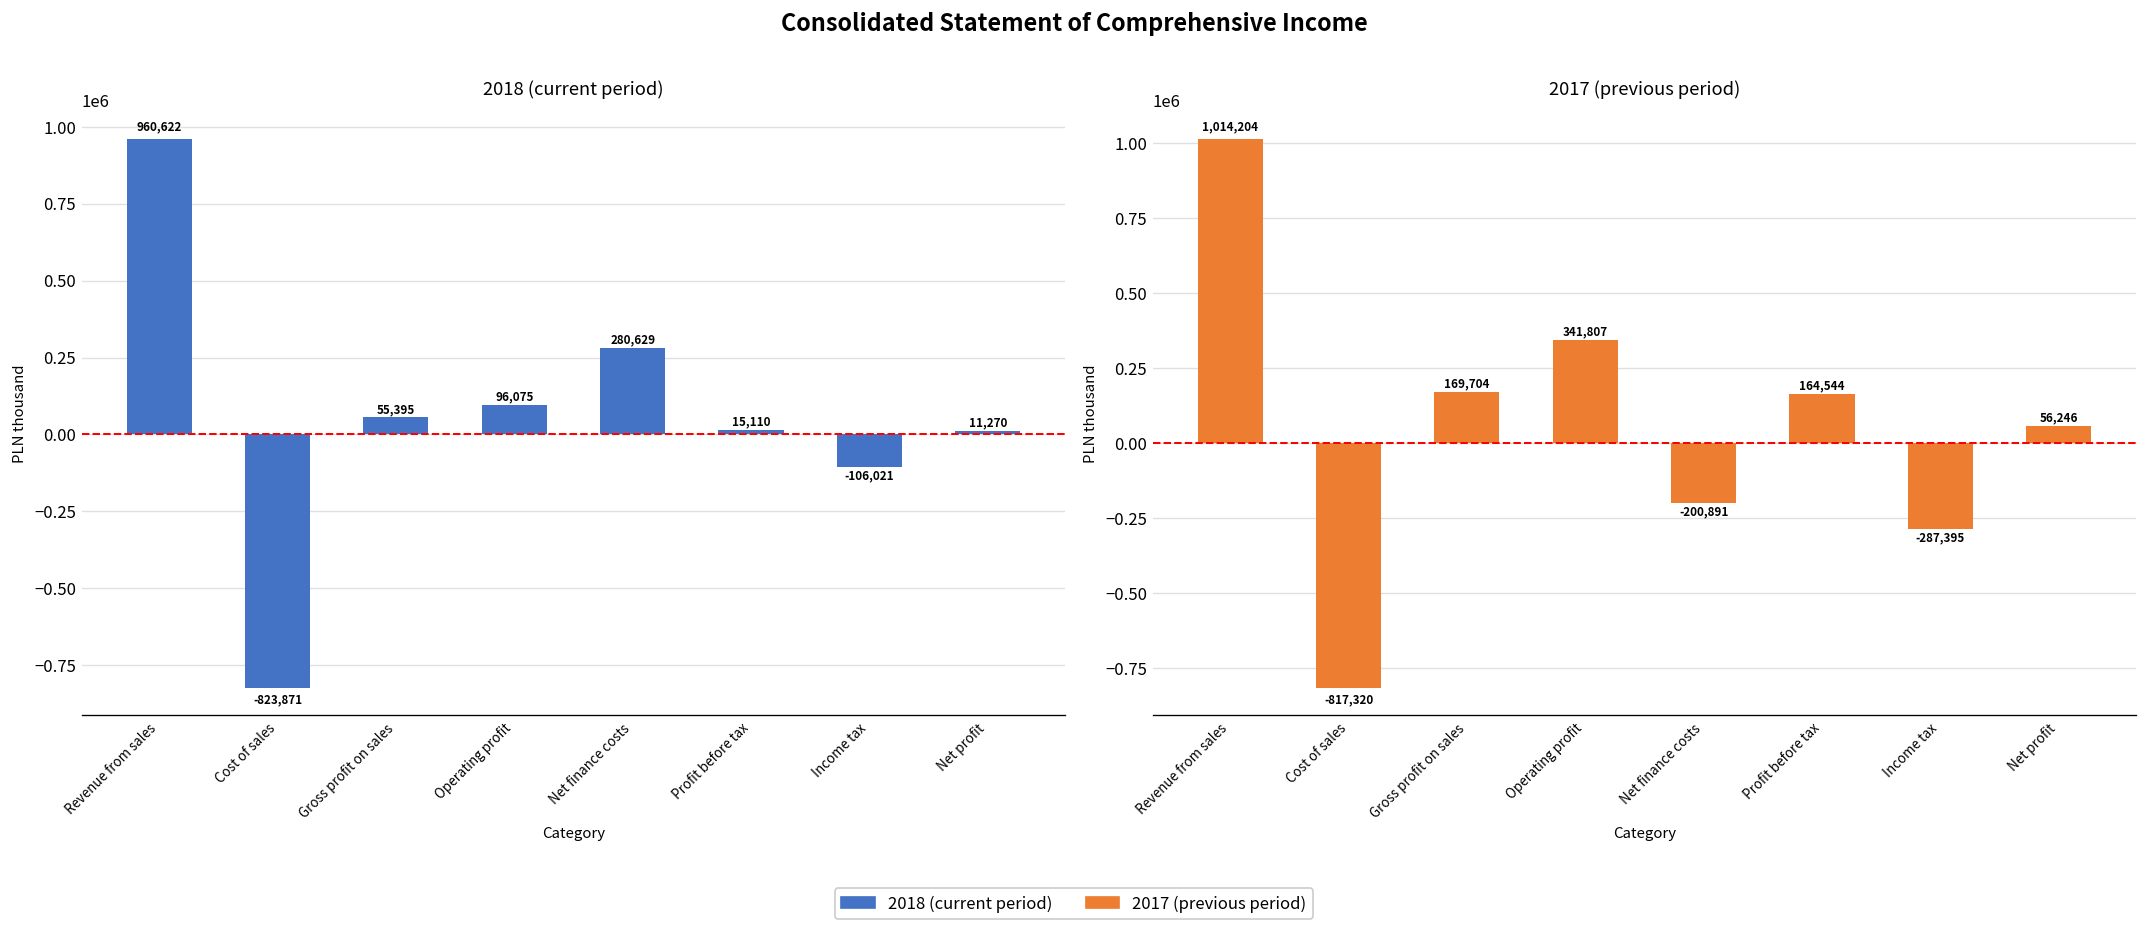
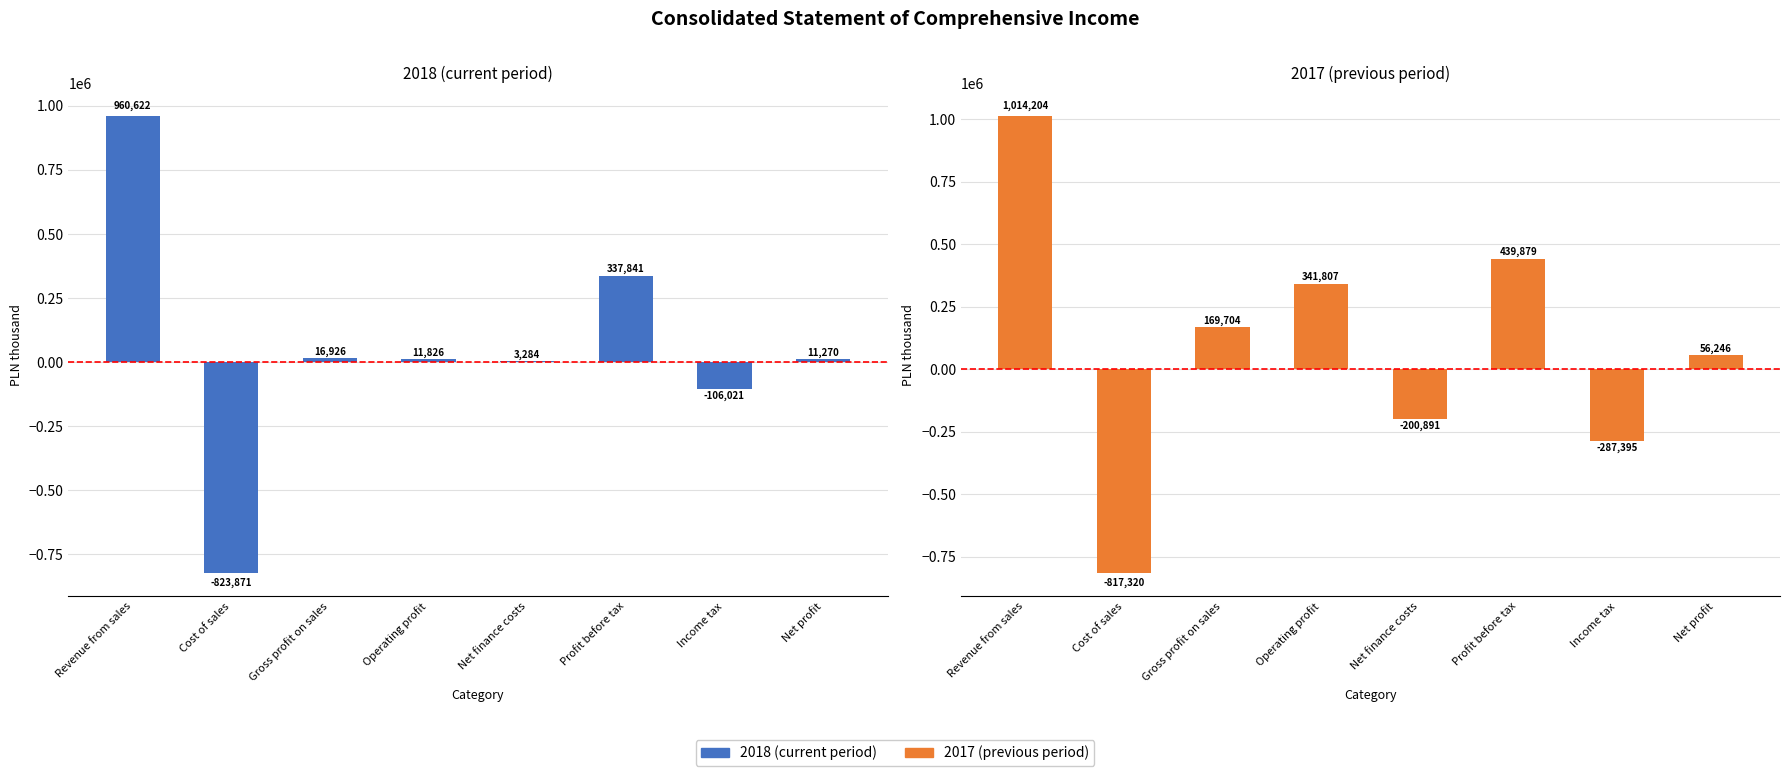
2018 (current period), Gross profit on sales: 55,395 -> 16,926
2018 (current period), Operating profit: 96,075 -> 11,826
2018 (current period), Net finance costs: 280,629 -> 3,284
2018 (current period), Profit before tax: 15,110 -> 337,841
2017 (previous period), Profit before tax: 164,544 -> 439,879
